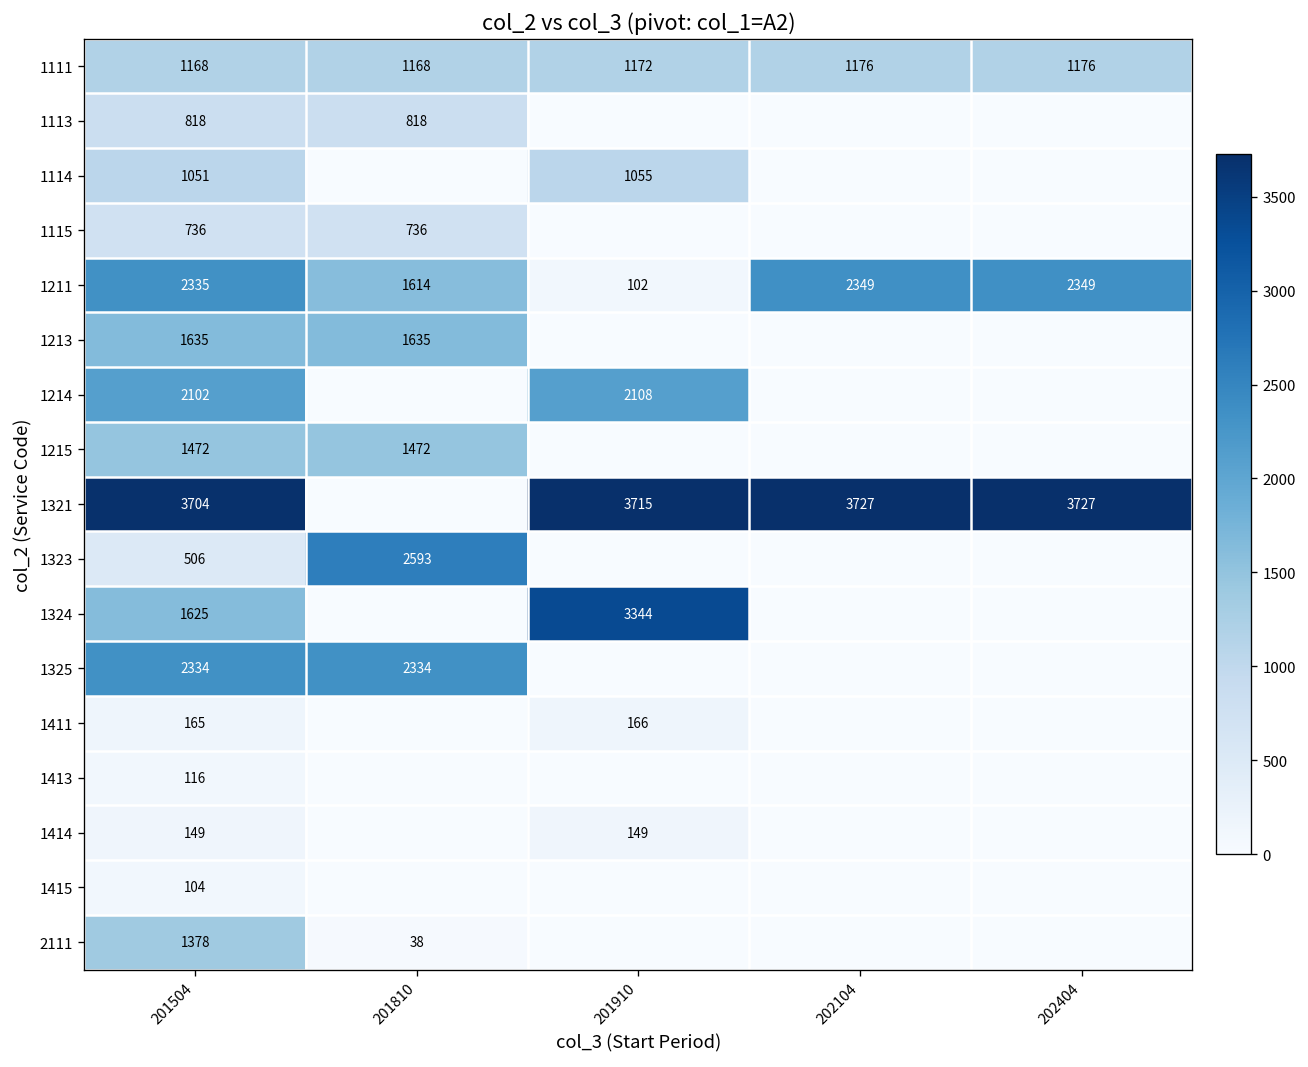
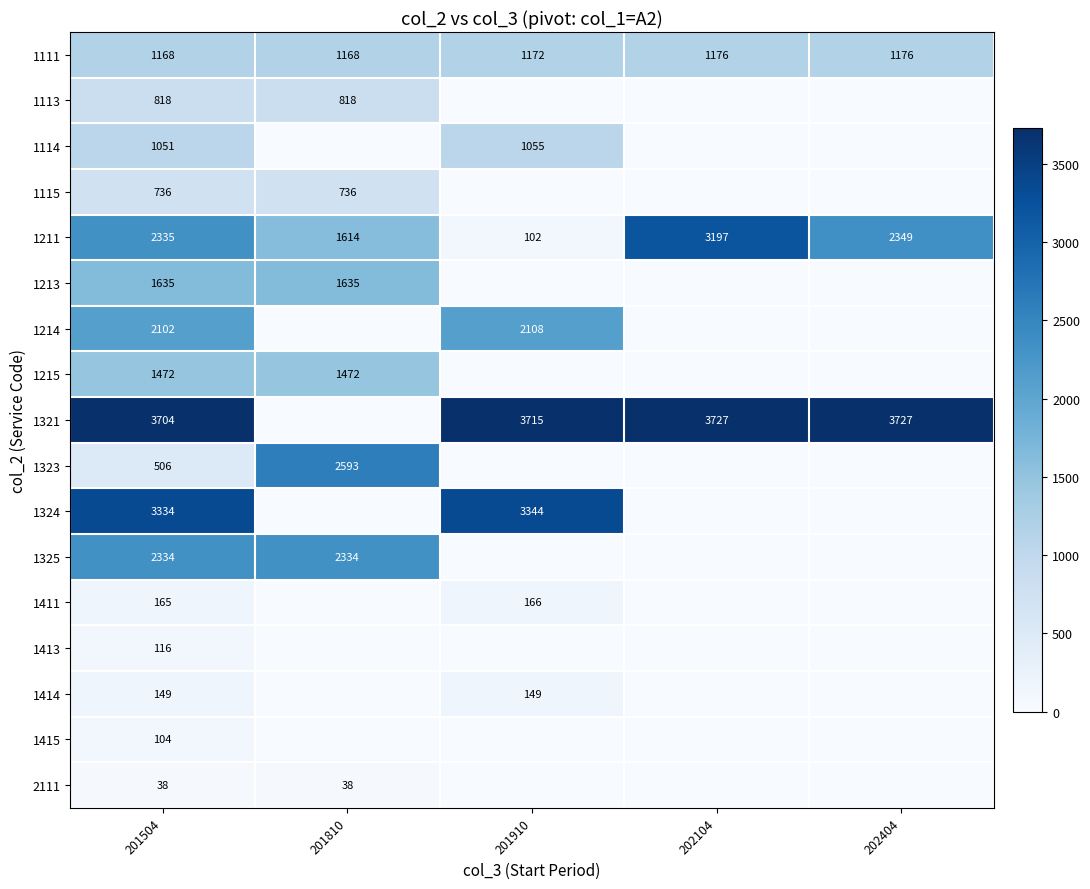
1211, 202104: 2349 -> 3197
1324, 201504: 1625 -> 3334
2111, 201504: 1378 -> 38
